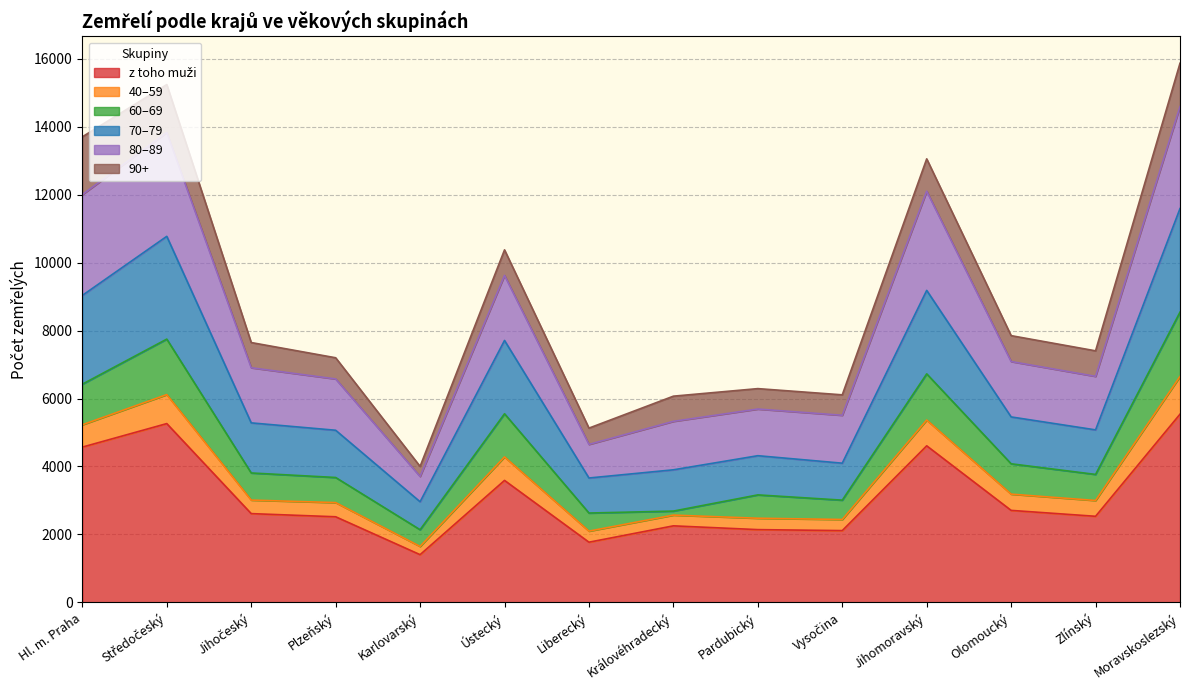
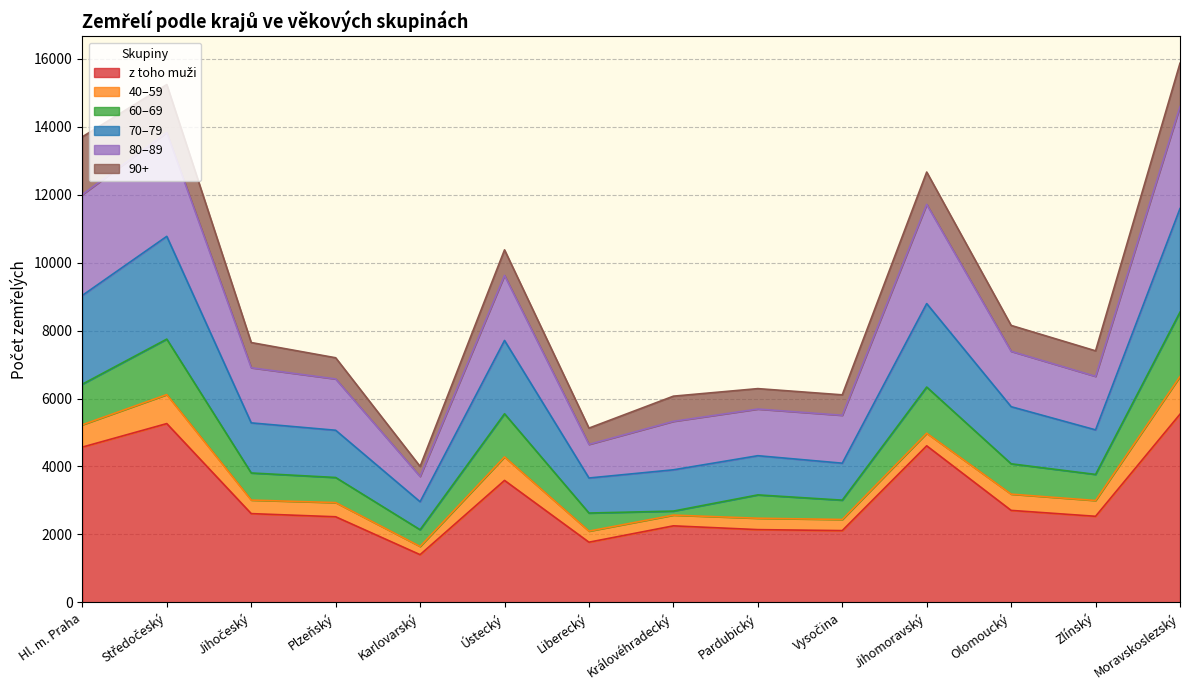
40–59, Jihomoravský: 800 -> 400
70–79, Olomoucký: 1400 -> 1700
